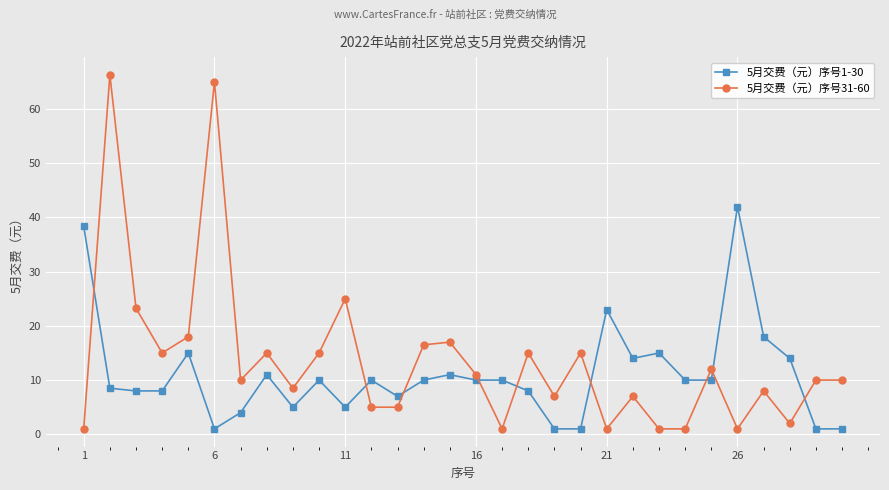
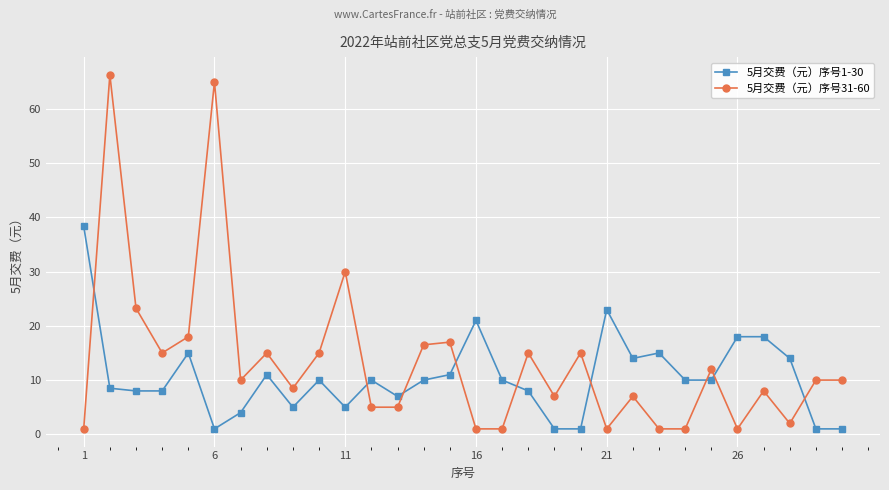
5月交费（元）序号31-60, 11: 25 -> 30
5月交费（元）序号1-30, 16: 10 -> 21
5月交费（元）序号31-60, 16: 11 -> 1
5月交费（元）序号1-30, 26: 42 -> 18
